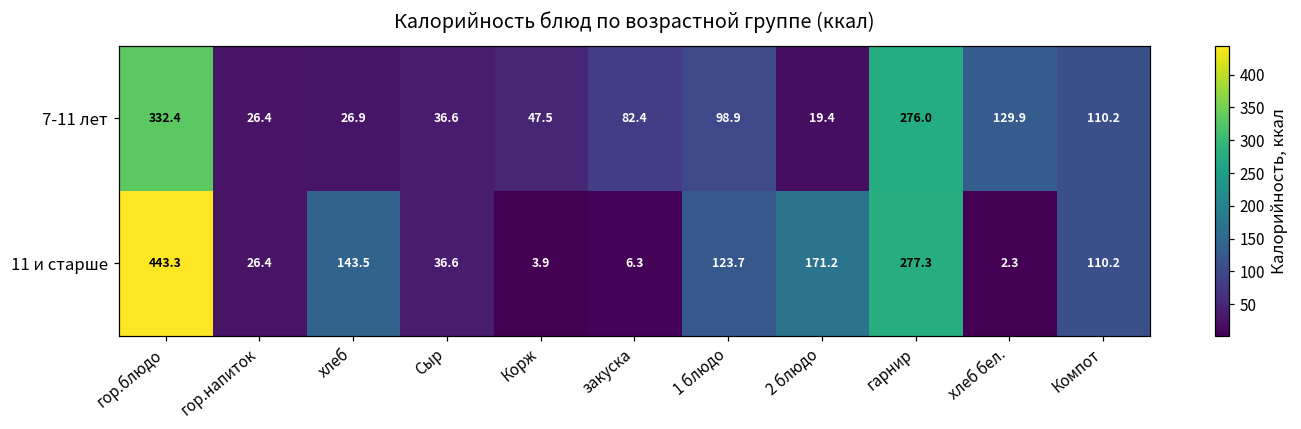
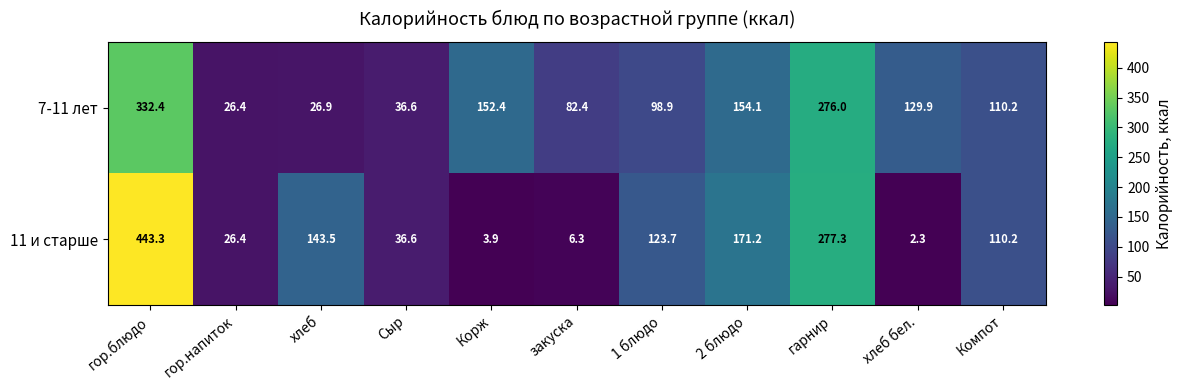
7-11 лет, Корж: 47.5 -> 152.4
7-11 лет, 2 блюдо: 19.4 -> 154.1
